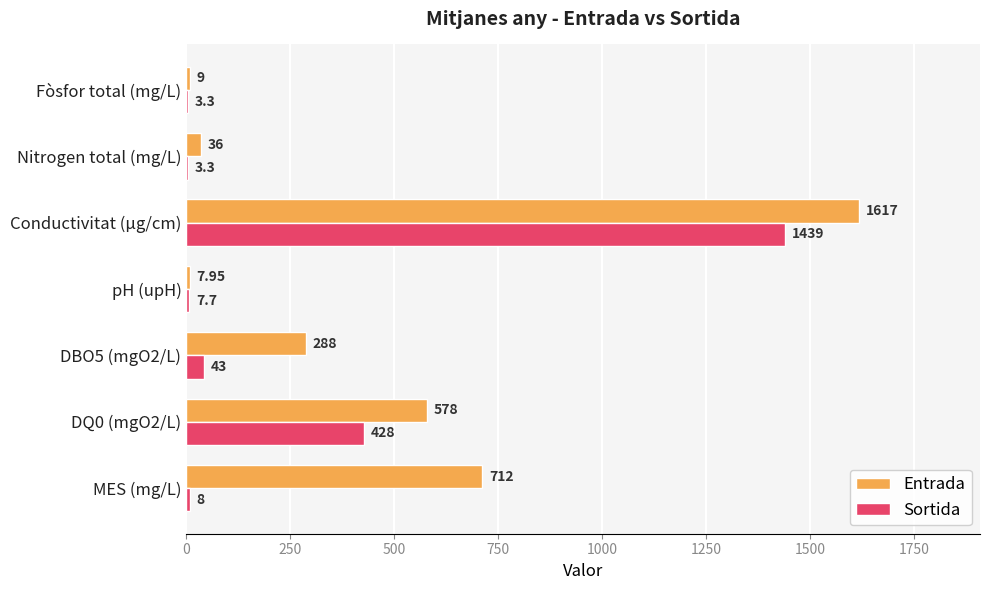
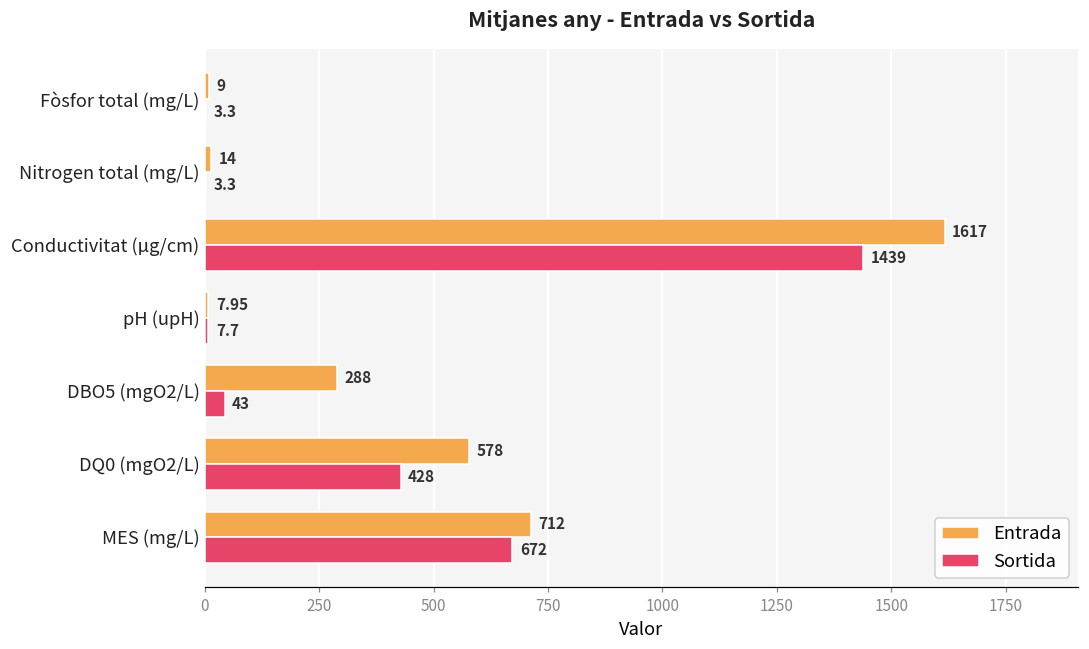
Entrada, Nitrogen total (mg/L): 36 -> 14
Sortida, MES (mg/L): 8 -> 672
